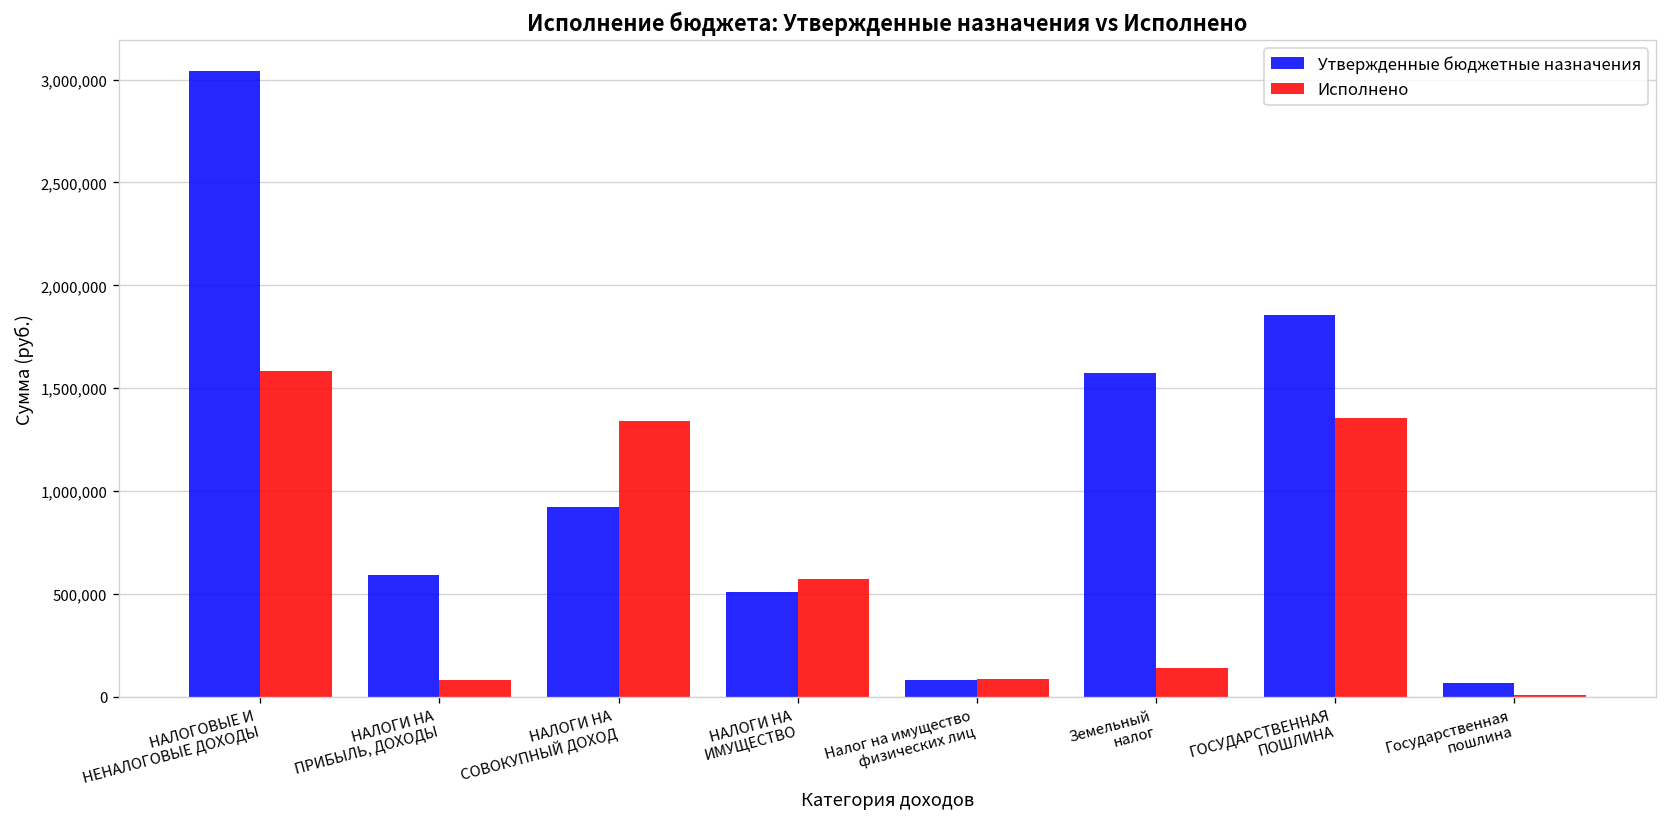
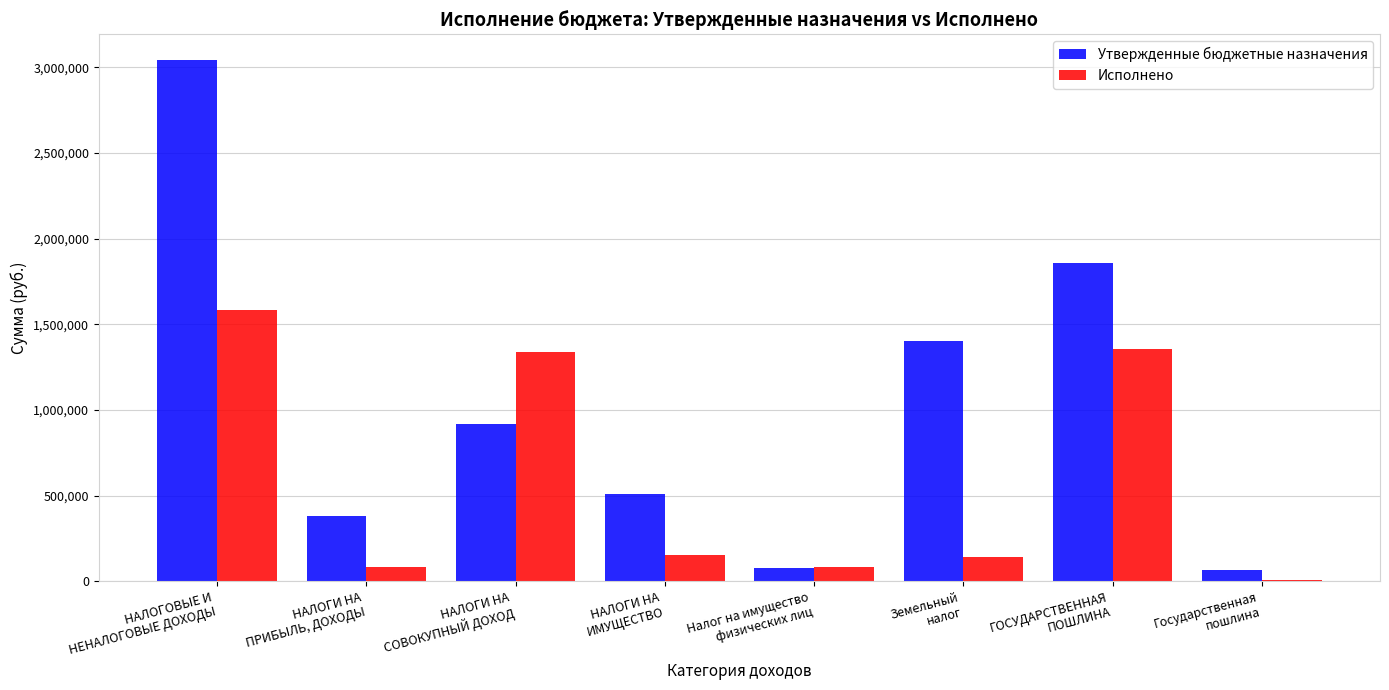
Утвержденные бюджетные назначения, НАЛОГИ НА ПРИБЫЛЬ, ДОХОДЫ: 590,000 -> 380,000
Исполнено, НАЛОГИ НА ИМУЩЕСТВО: 570,000 -> 150,000
Утвержденные бюджетные назначения, Земельный налог: 1,570,000 -> 1,400,000
